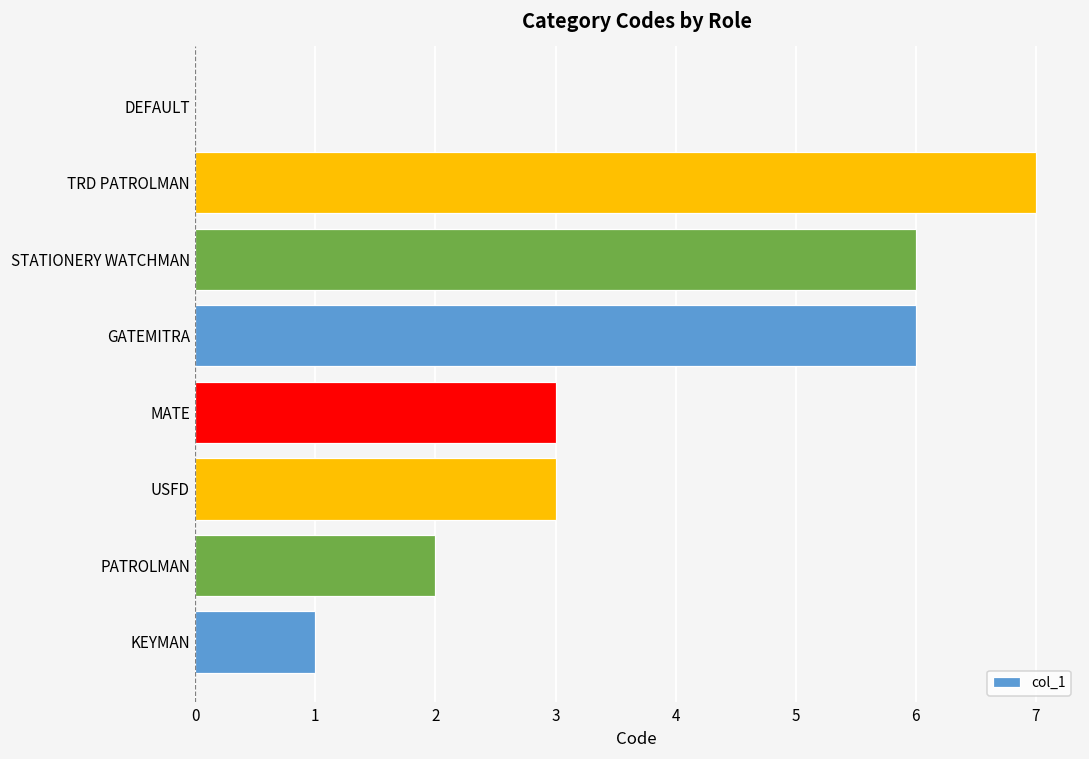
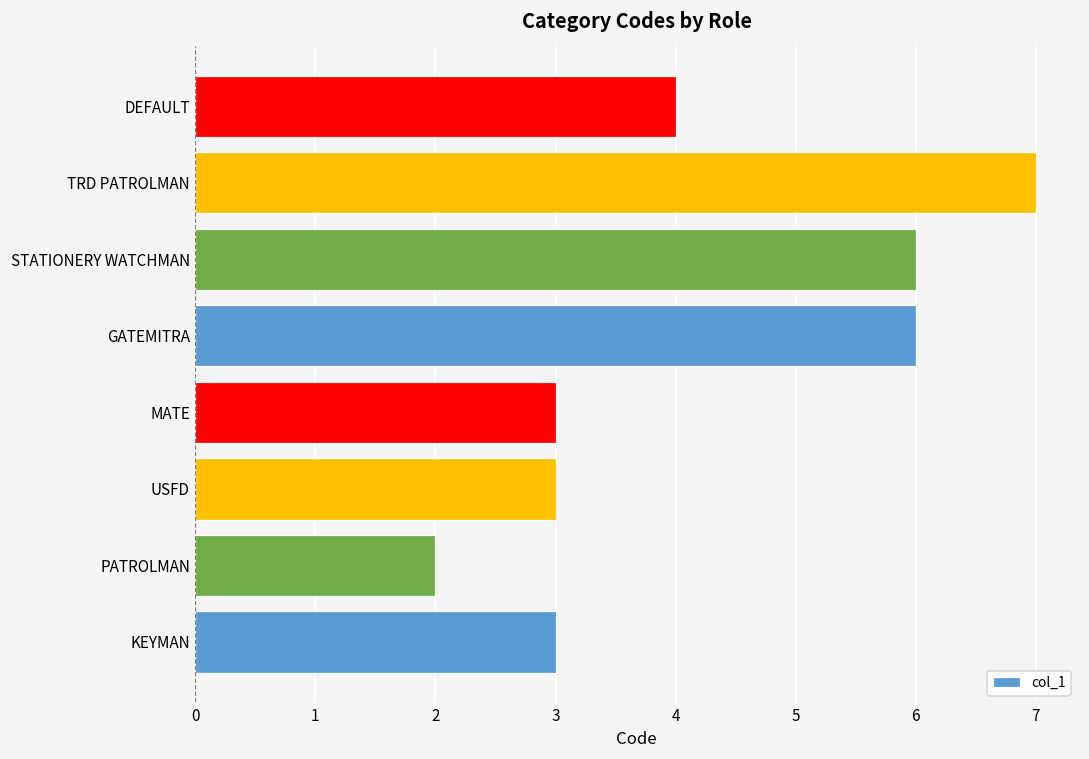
DEFAULT: 0 -> 4
KEYMAN: 1 -> 3
